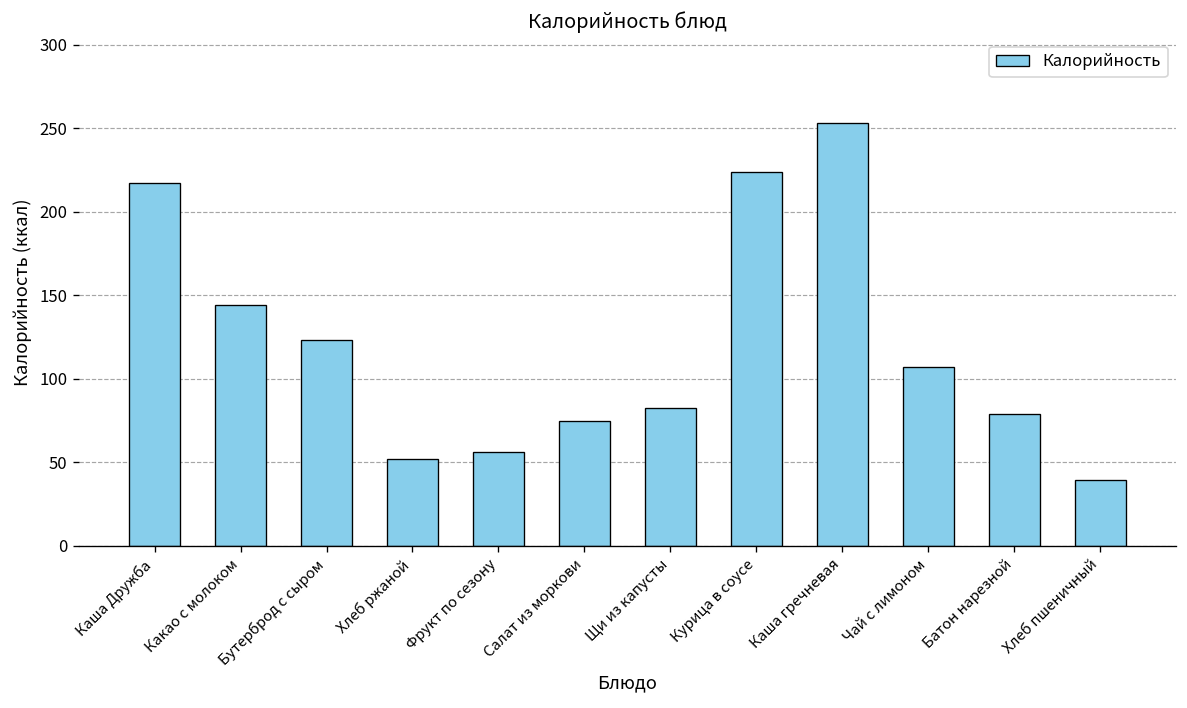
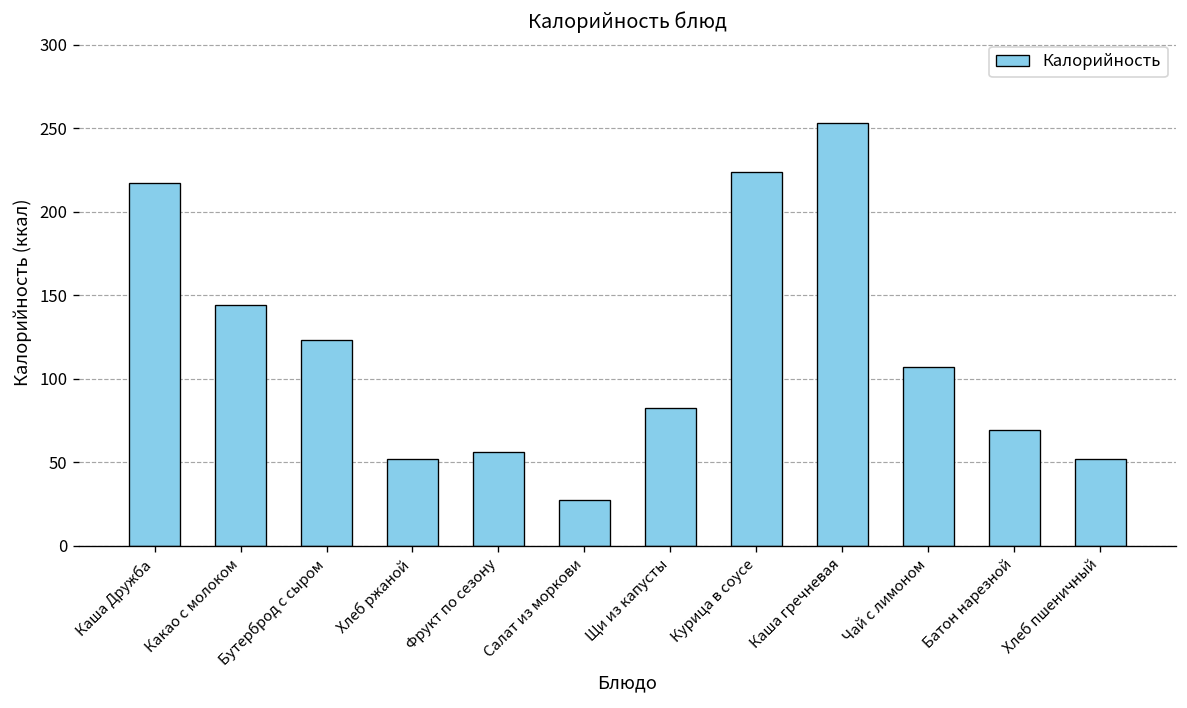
Салат из моркови: 74 -> 28
Батон нарезной: 79 -> 69
Хлеб пшеничный: 39 -> 52
